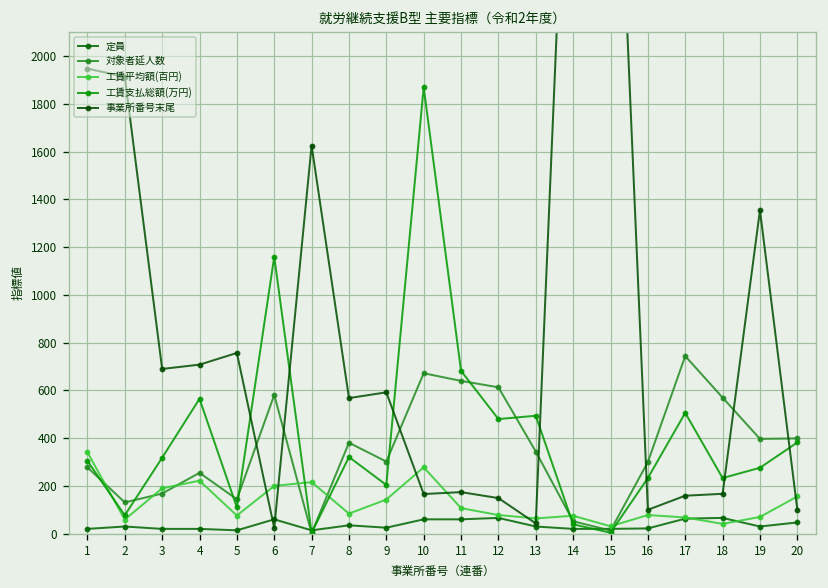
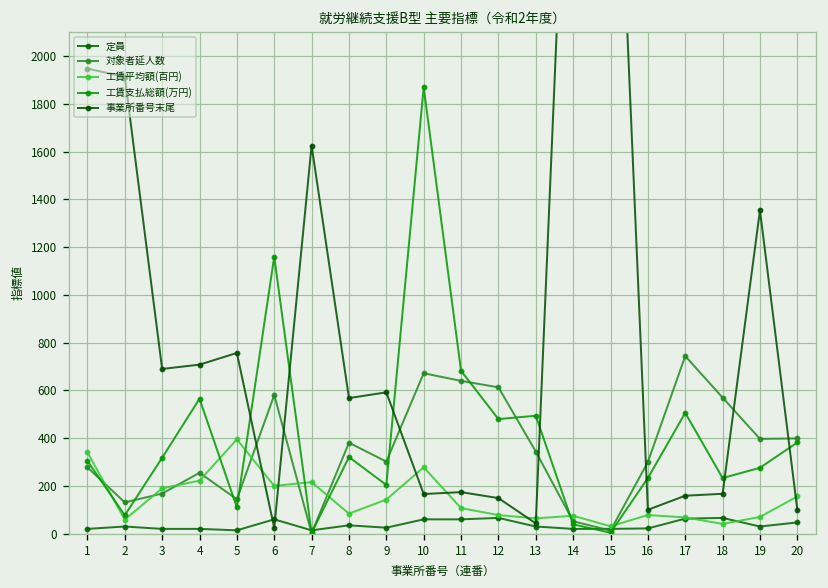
工賃平均額(百円), 5: 80 -> 400
